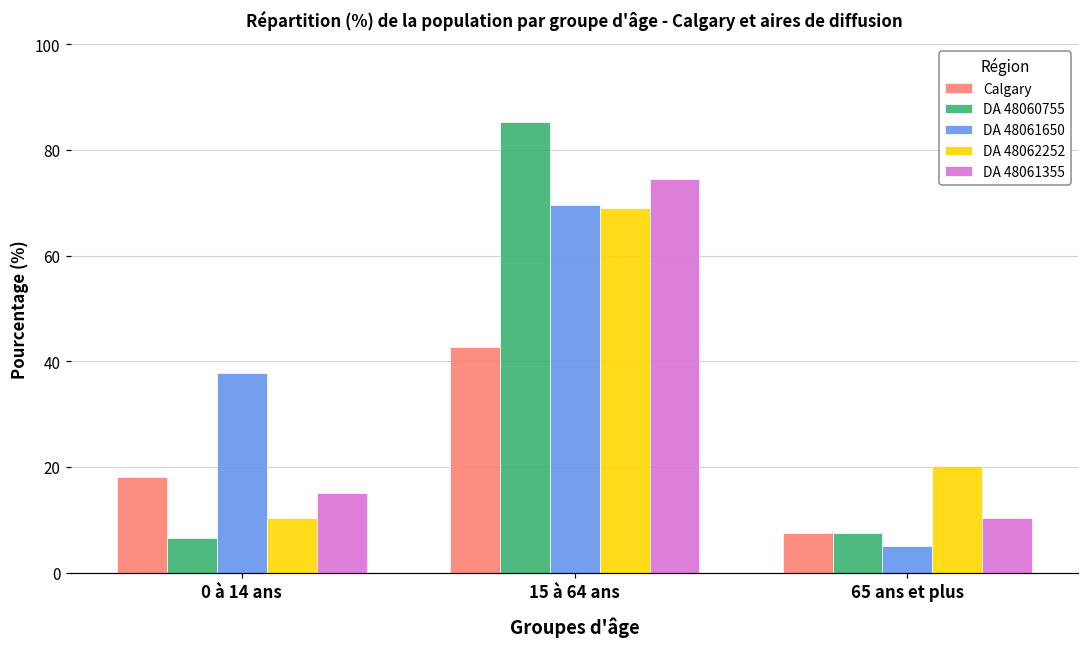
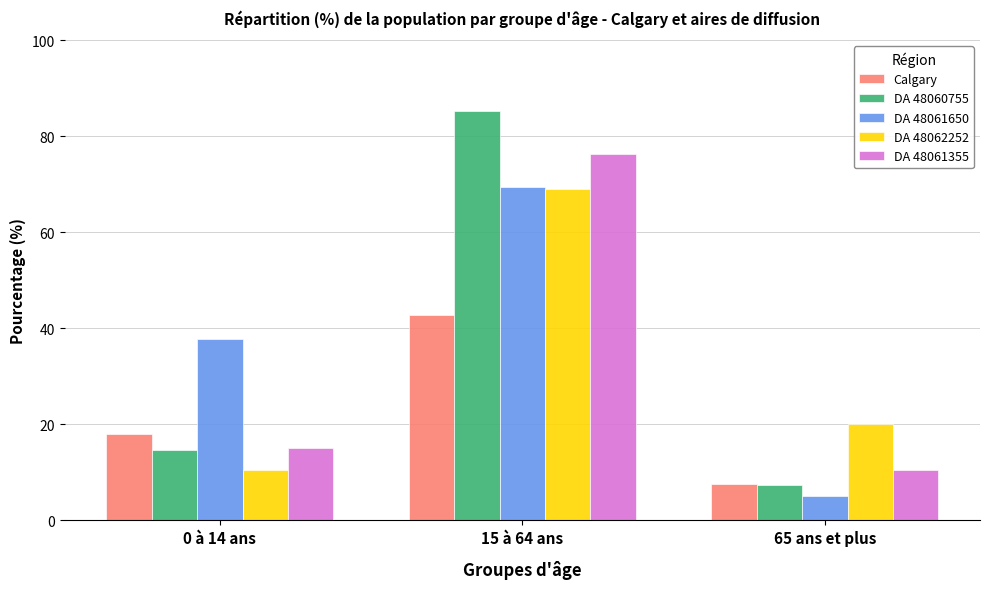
DA 48060755, 0 à 14 ans: 7 -> 15
DA 48061355, 15 à 64 ans: 75 -> 76
